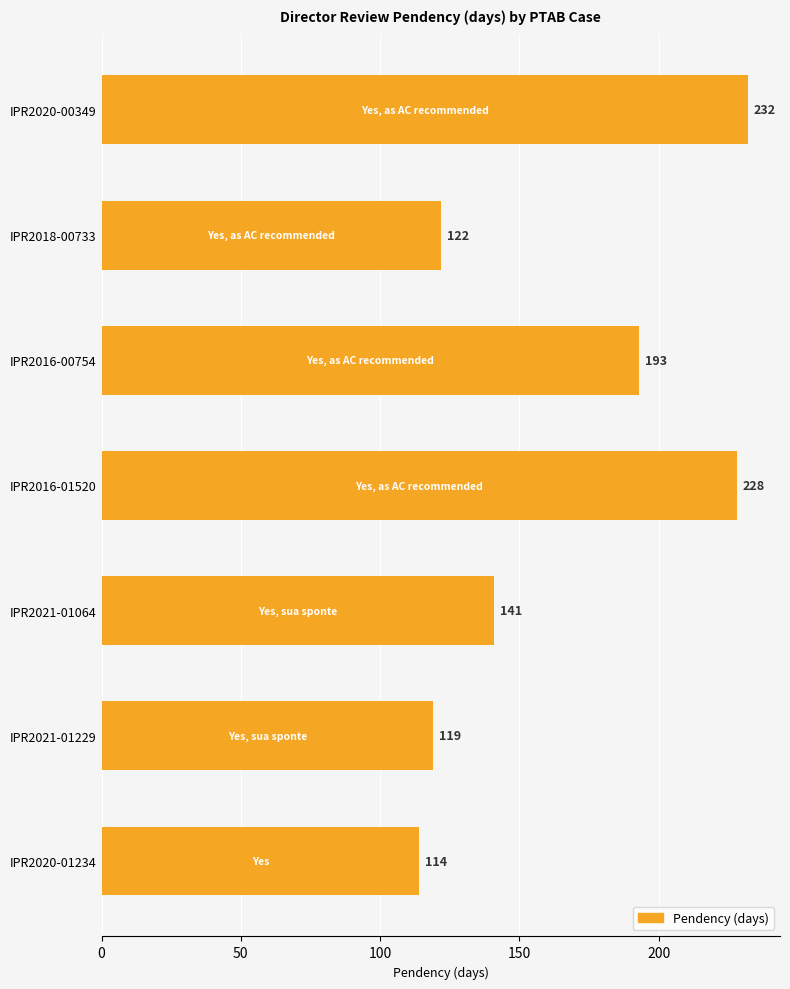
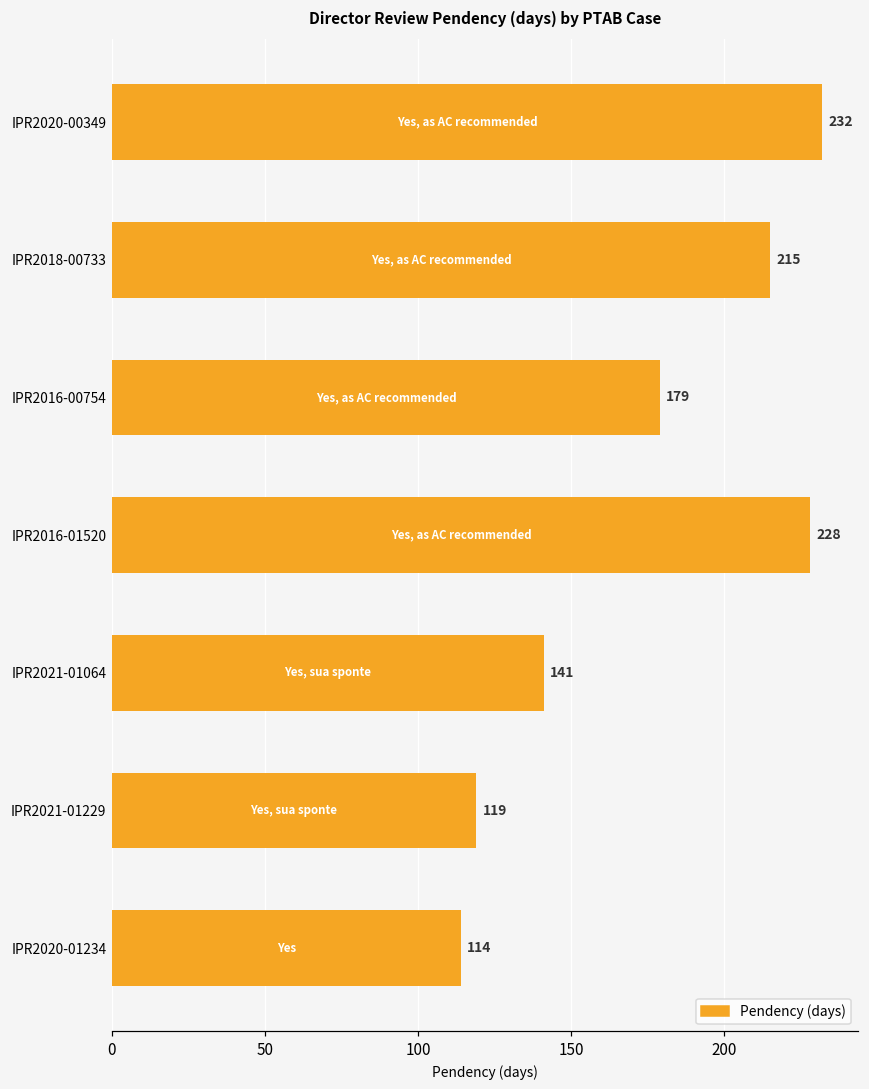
IPR2018-00733: 122 -> 215
IPR2016-00754: 193 -> 179
